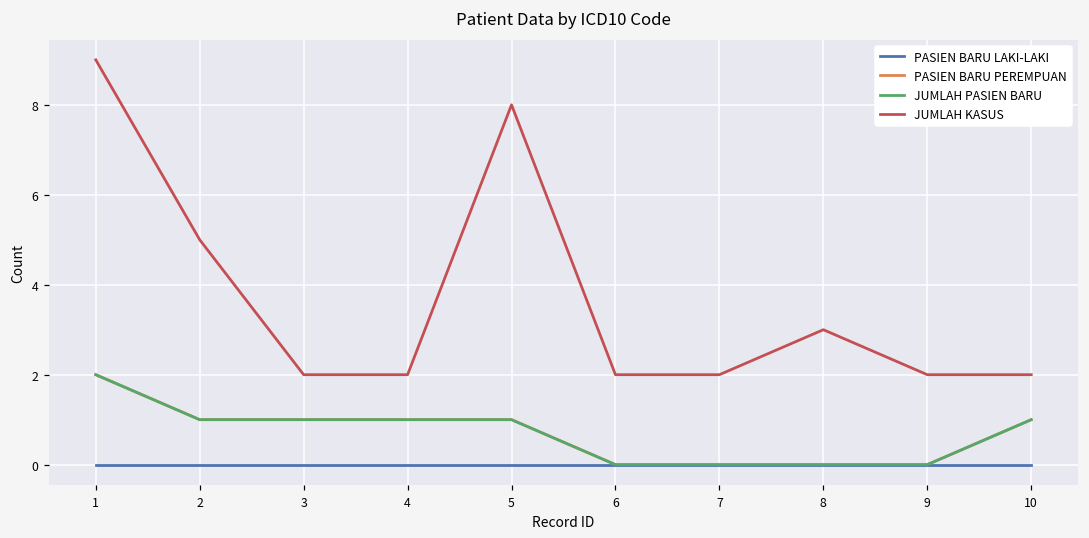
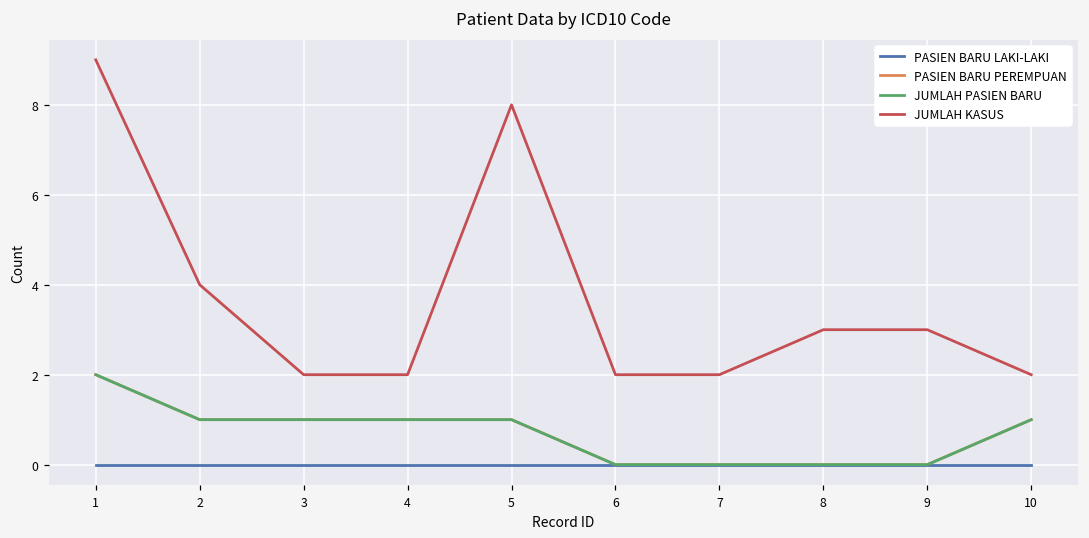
JUMLAH KASUS, 2: 5 -> 4
JUMLAH KASUS, 9: 2 -> 3
